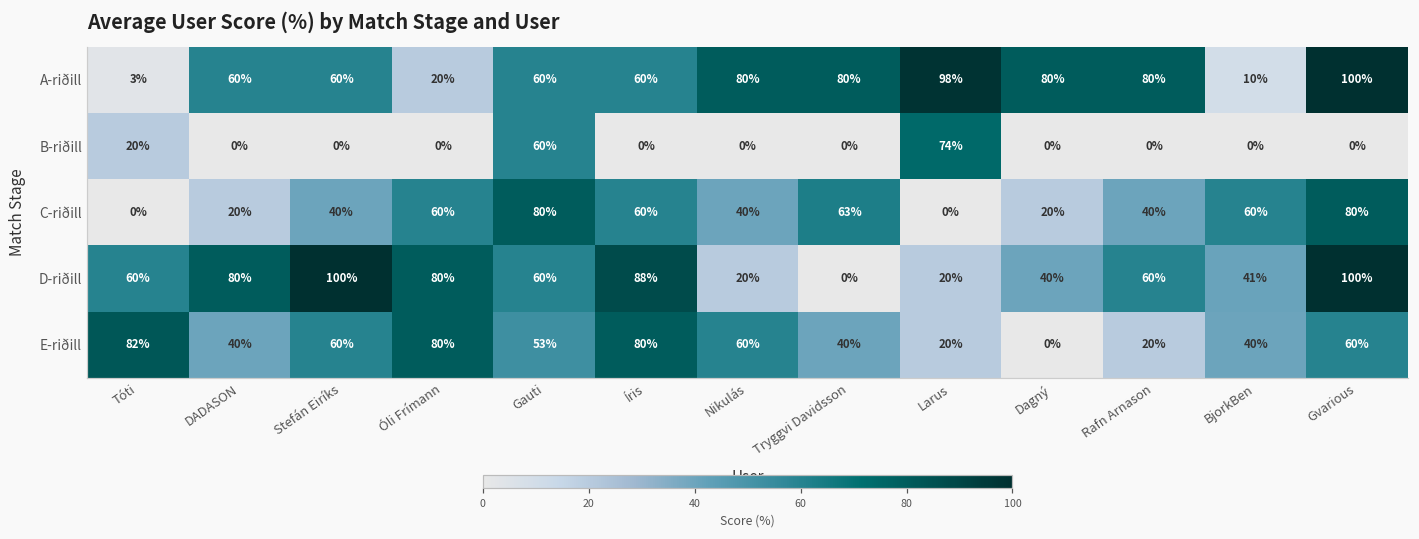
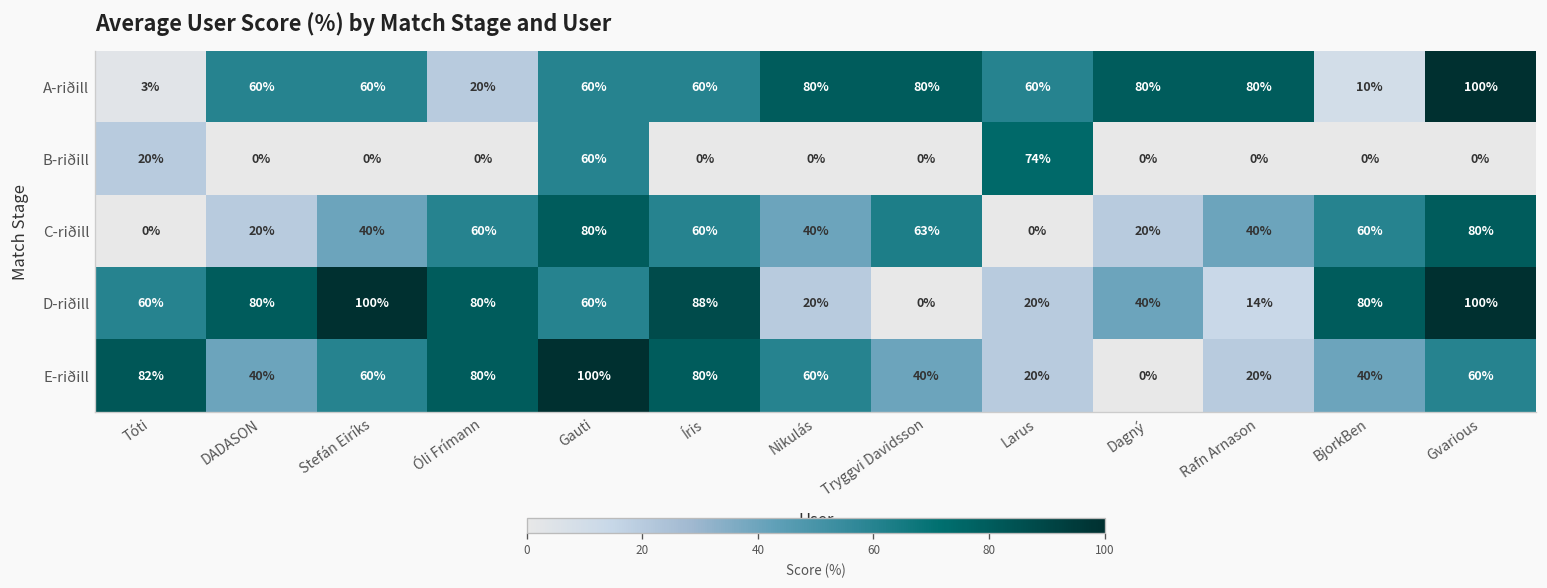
A-riðill, Larus: 98% -> 60%
D-riðill, Rafn Arnason: 60% -> 14%
D-riðill, BjorkBen: 41% -> 80%
E-riðill, Gauti: 53% -> 100%
